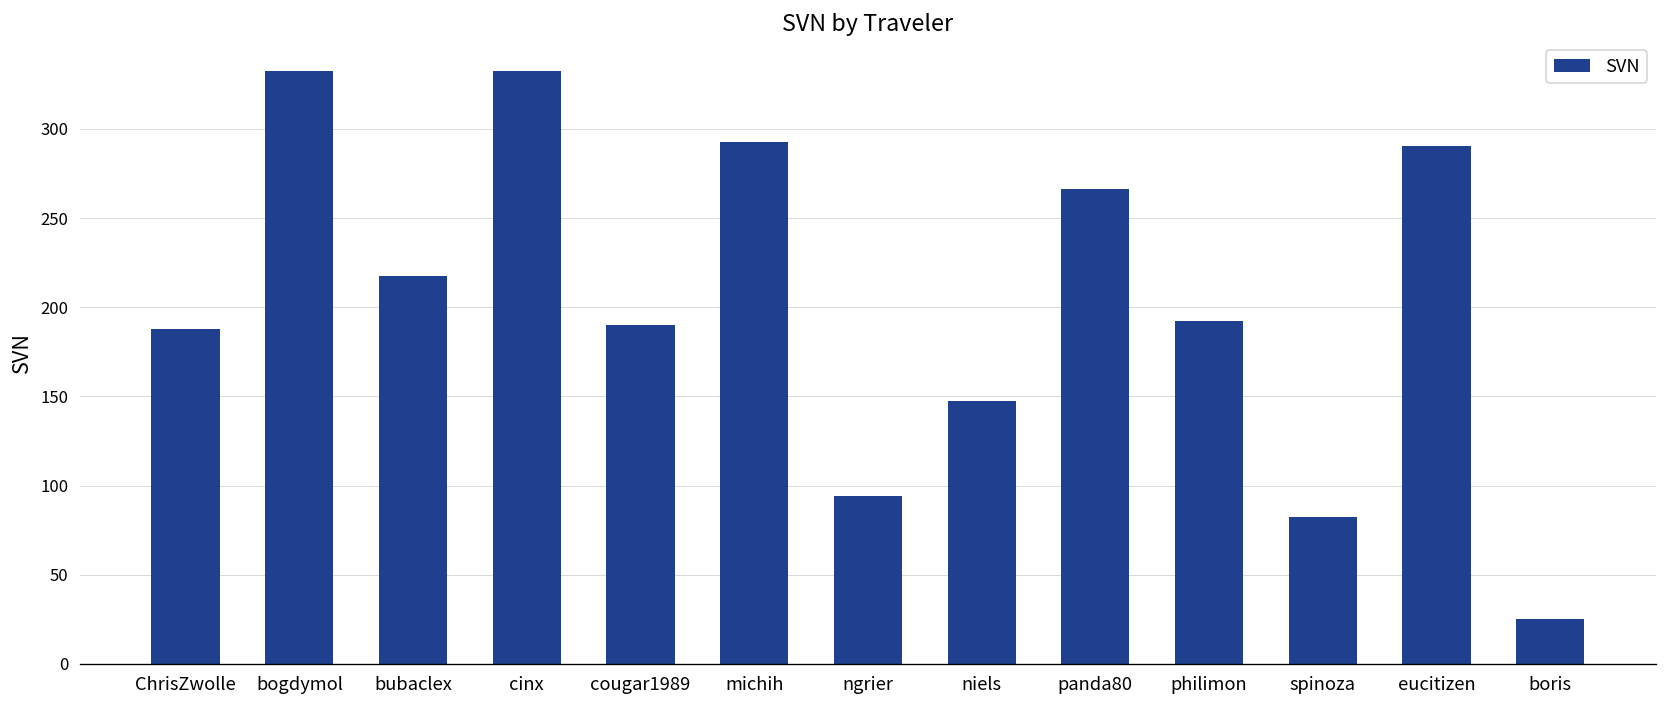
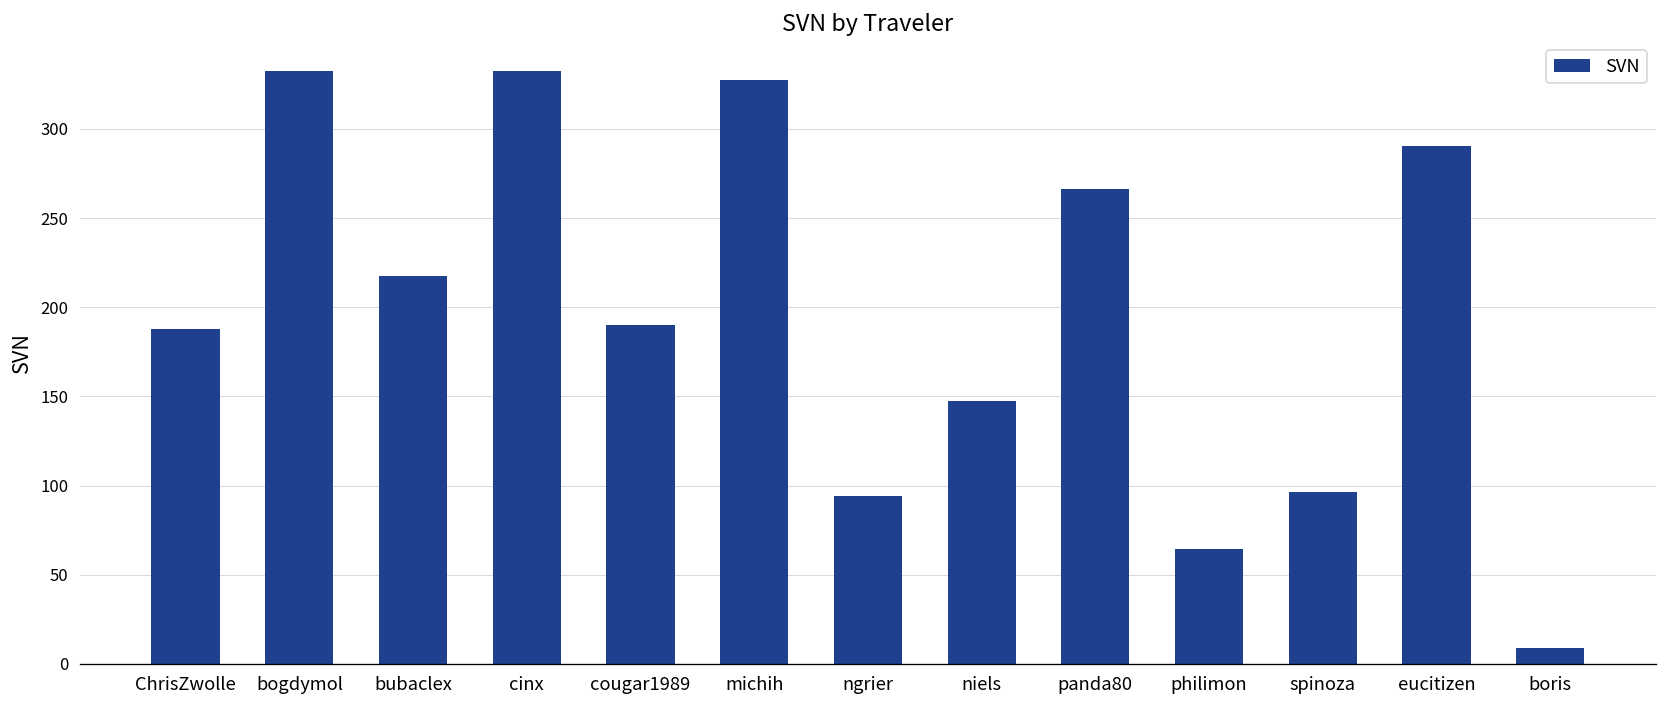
michih: 293 -> 327
philimon: 192 -> 64
spinoza: 83 -> 96
boris: 25 -> 9
